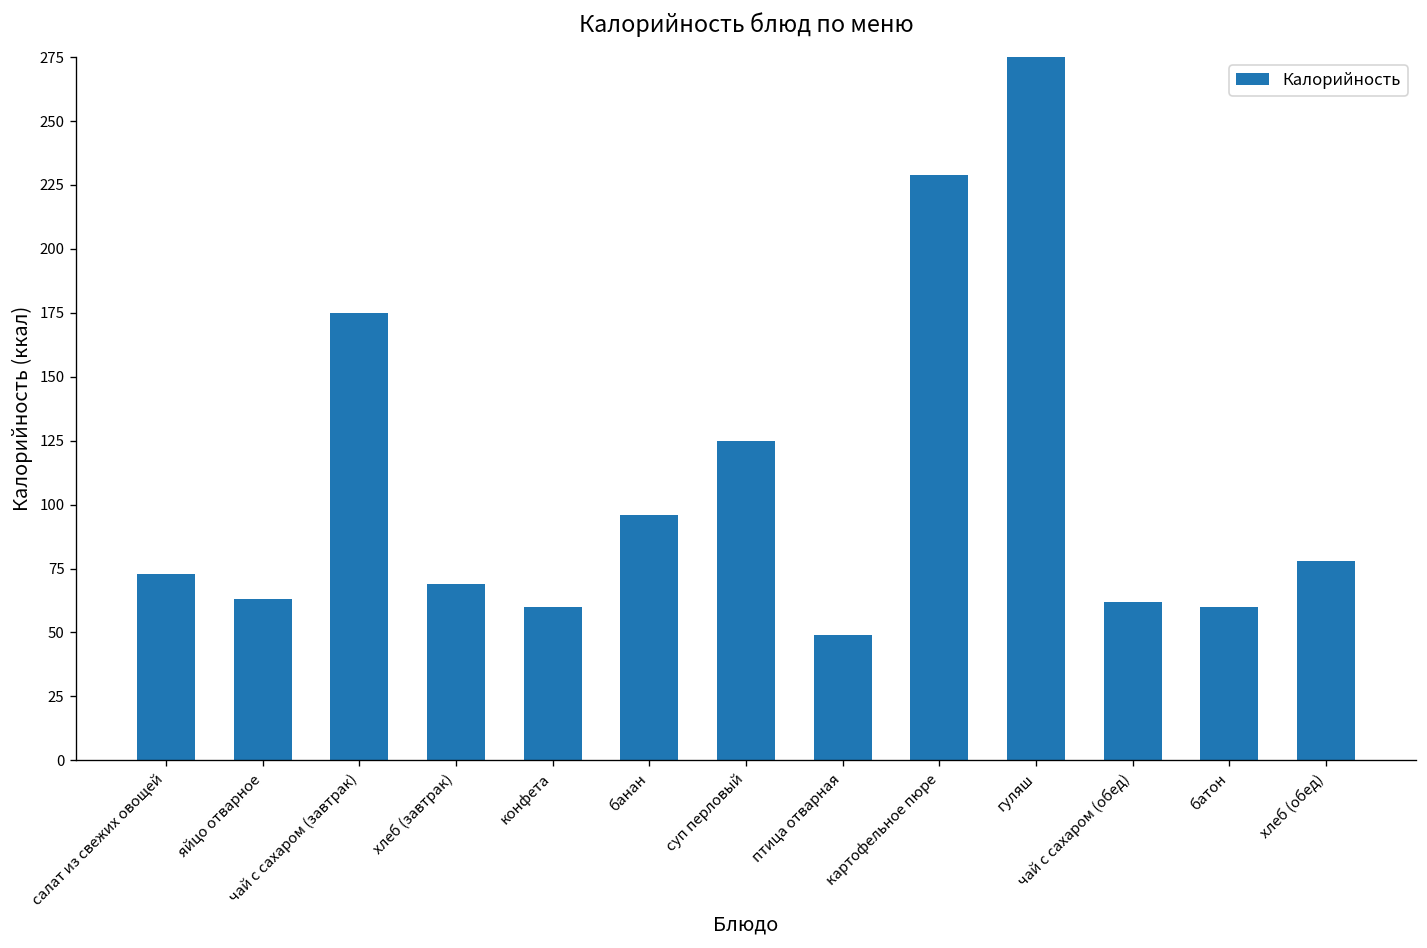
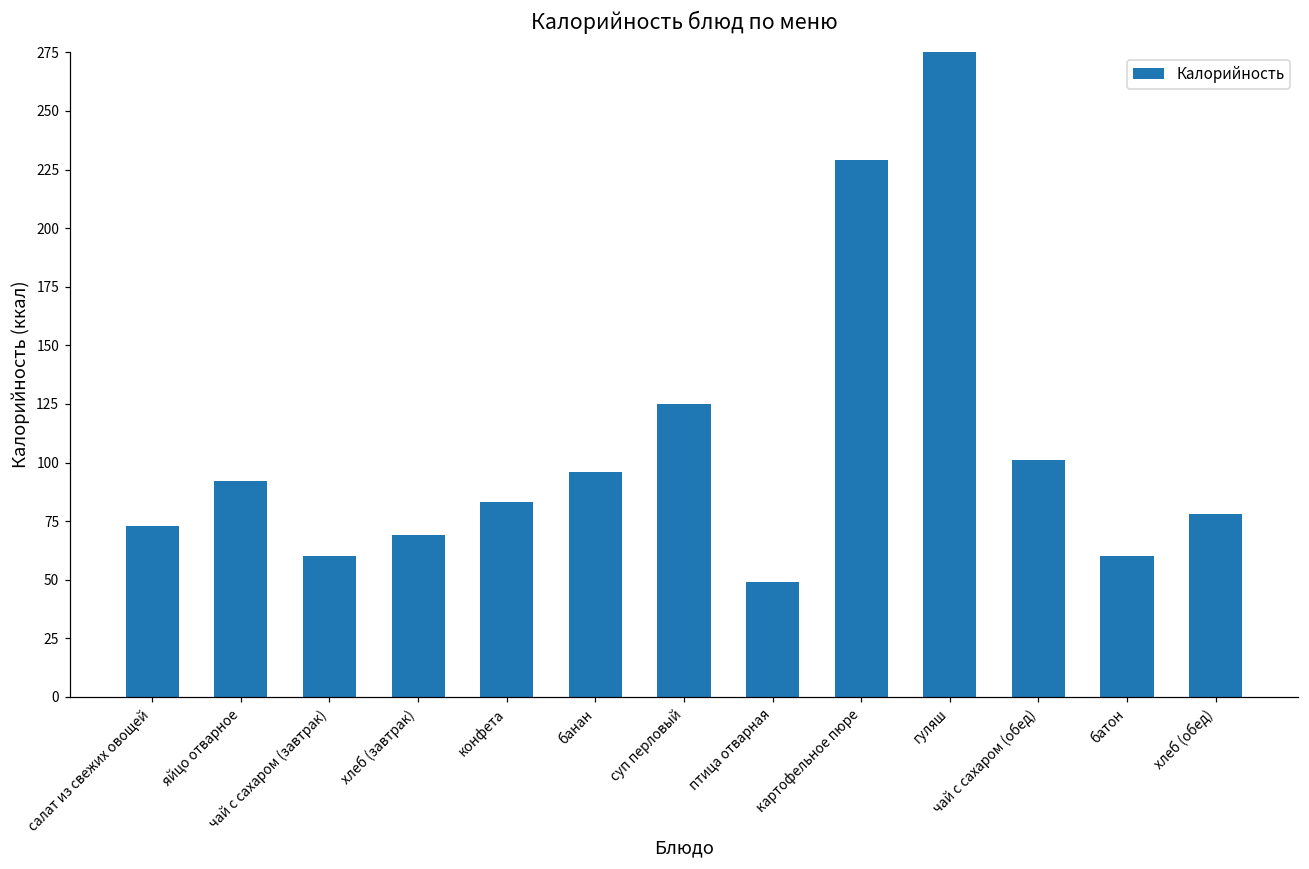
яйцо отварное: 63 -> 92
чай с сахаром (завтрак): 175 -> 60
конфета: 60 -> 83
чай с сахаром (обед): 62 -> 101
